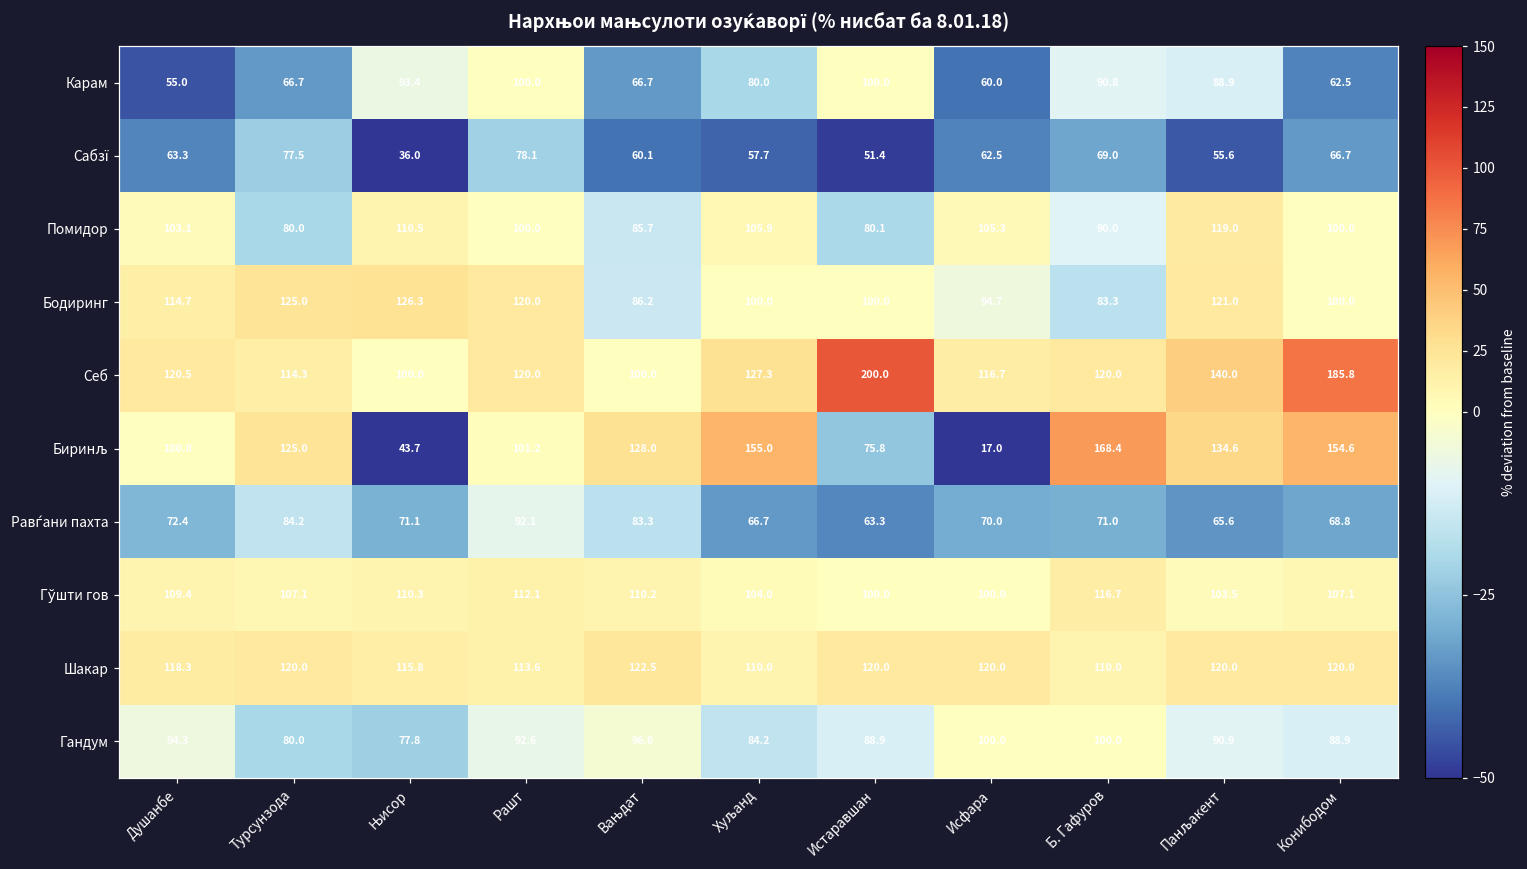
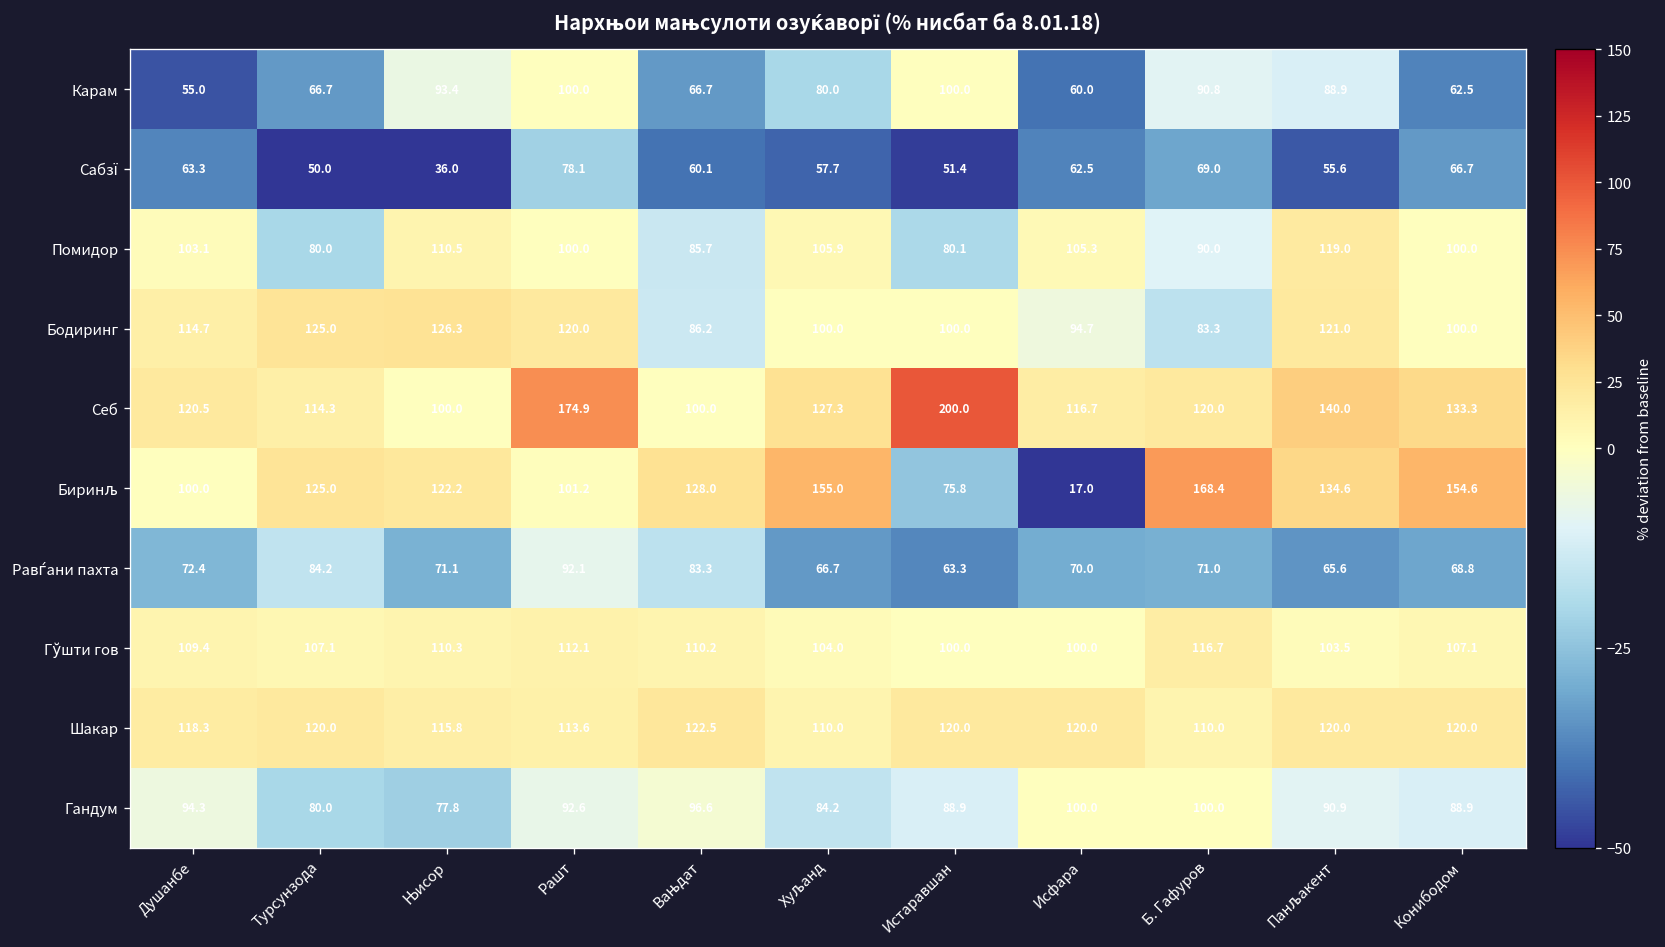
Сабзї, Турсунзода: 77.5 -> 50.0
Себ, Рашт: 120.0 -> 174.9
Себ, Конибодом: 185.8 -> 133.3
Биринљ, Њисор: 43.7 -> 122.2
